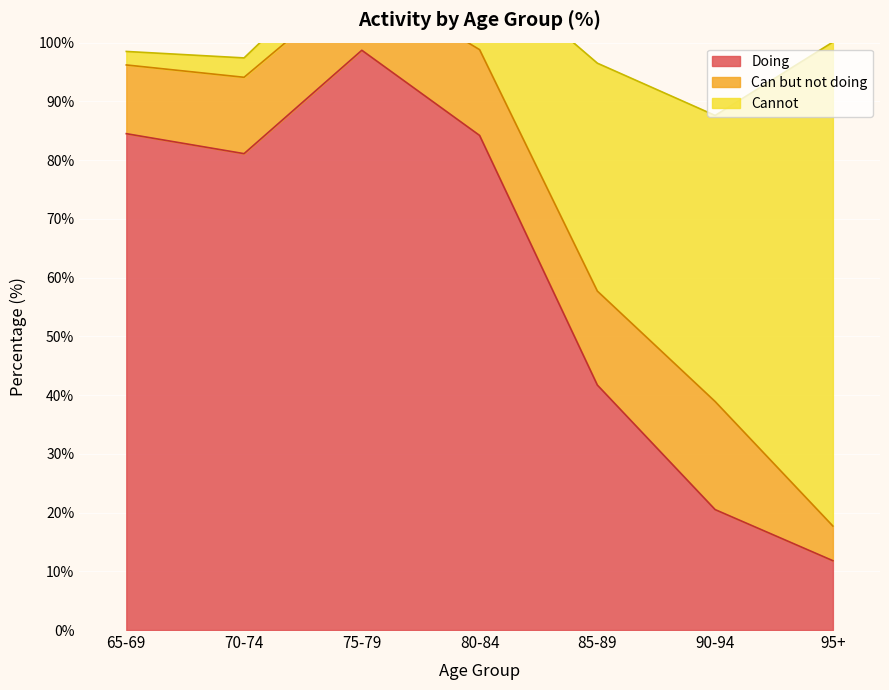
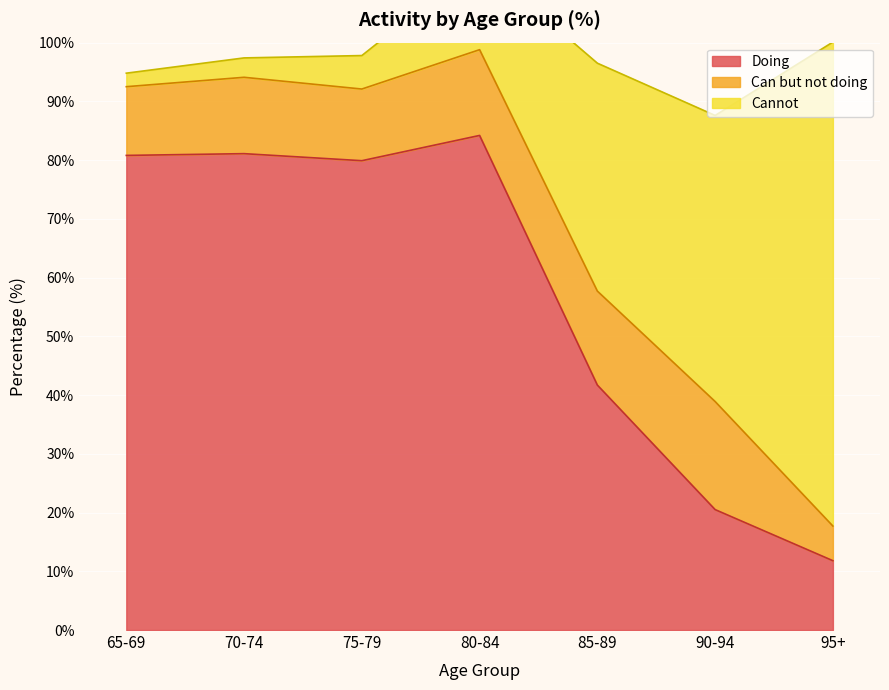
Doing, 65-69: 85% -> 81%
Doing, 75-79: 99% -> 80%
